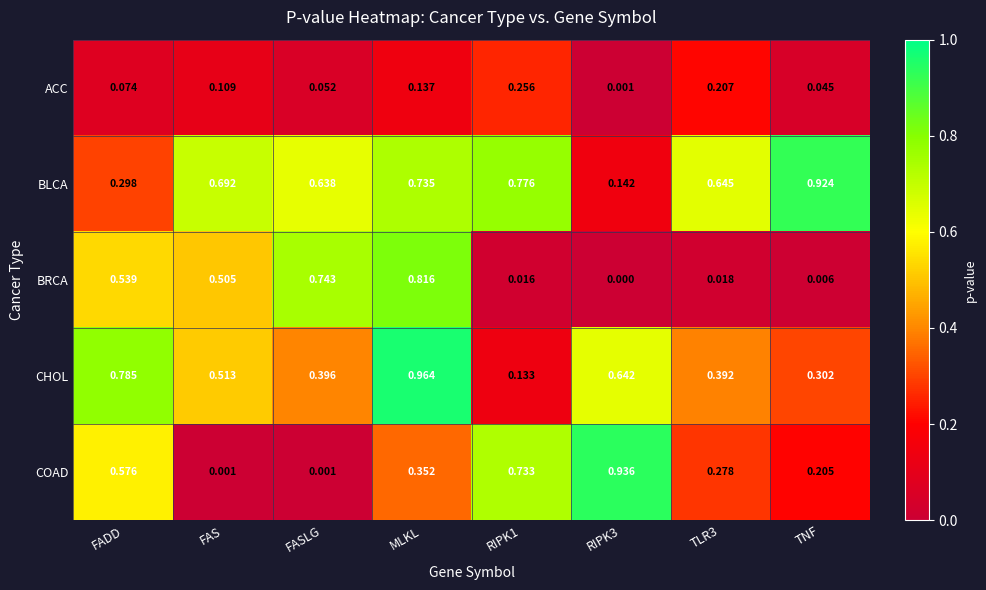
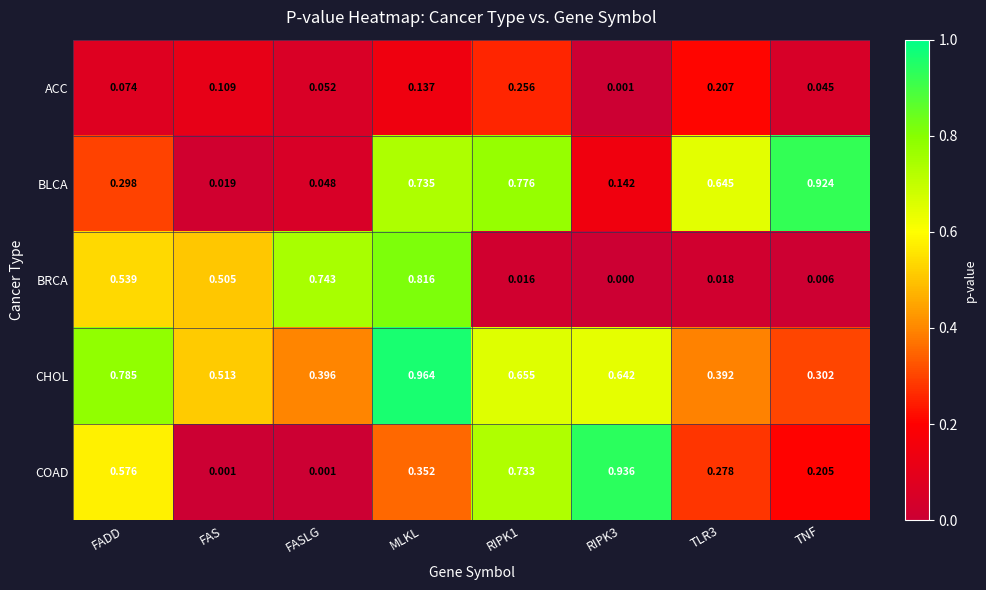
BLCA, FAS: 0.692 -> 0.019
BLCA, FASLG: 0.638 -> 0.048
CHOL, RIPK1: 0.133 -> 0.655
